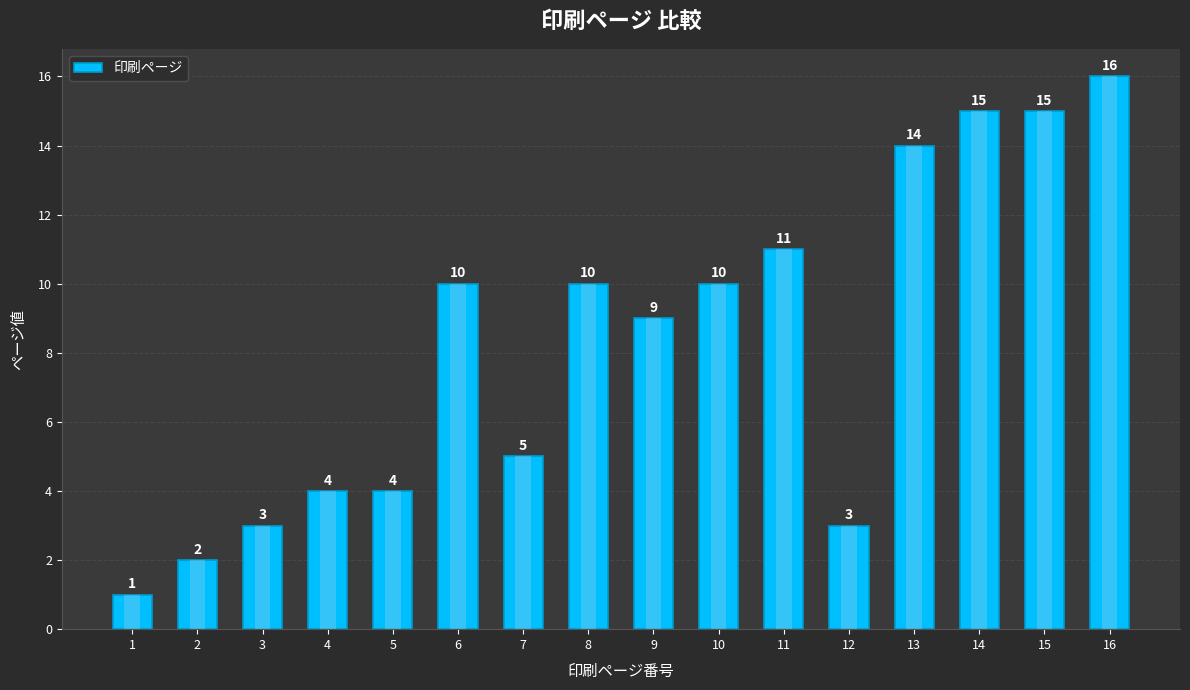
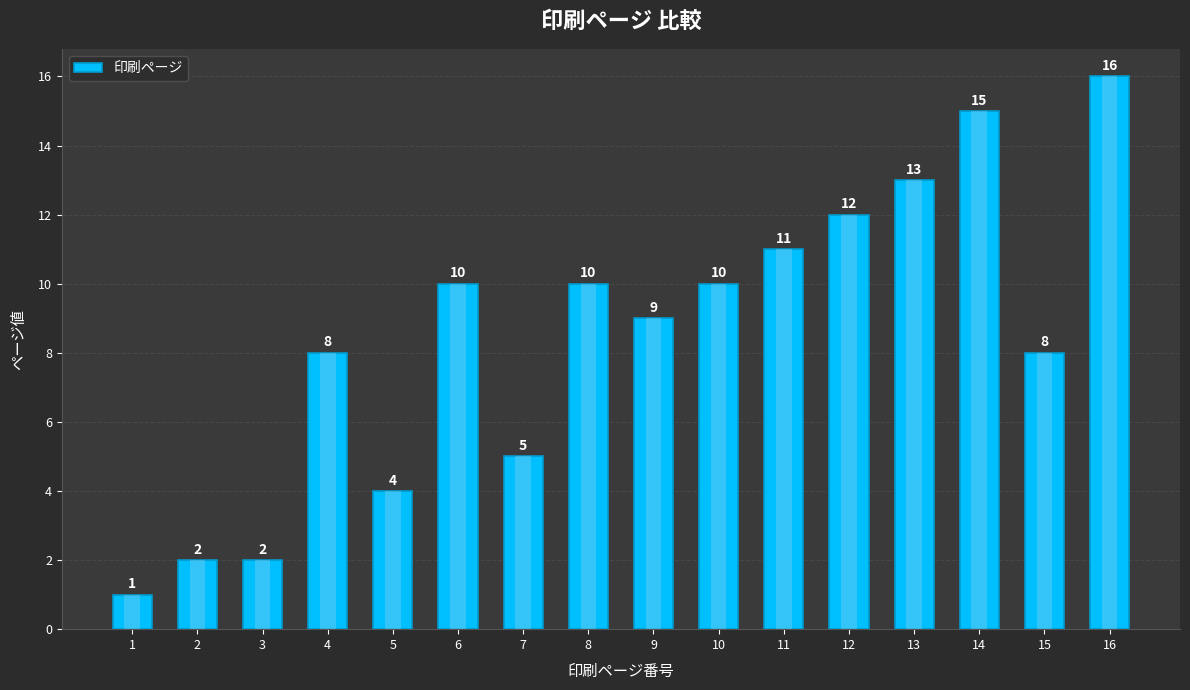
印刷ページ, 3: 3 -> 2
印刷ページ, 4: 4 -> 8
印刷ページ, 12: 3 -> 12
印刷ページ, 13: 14 -> 13
印刷ページ, 15: 15 -> 8
